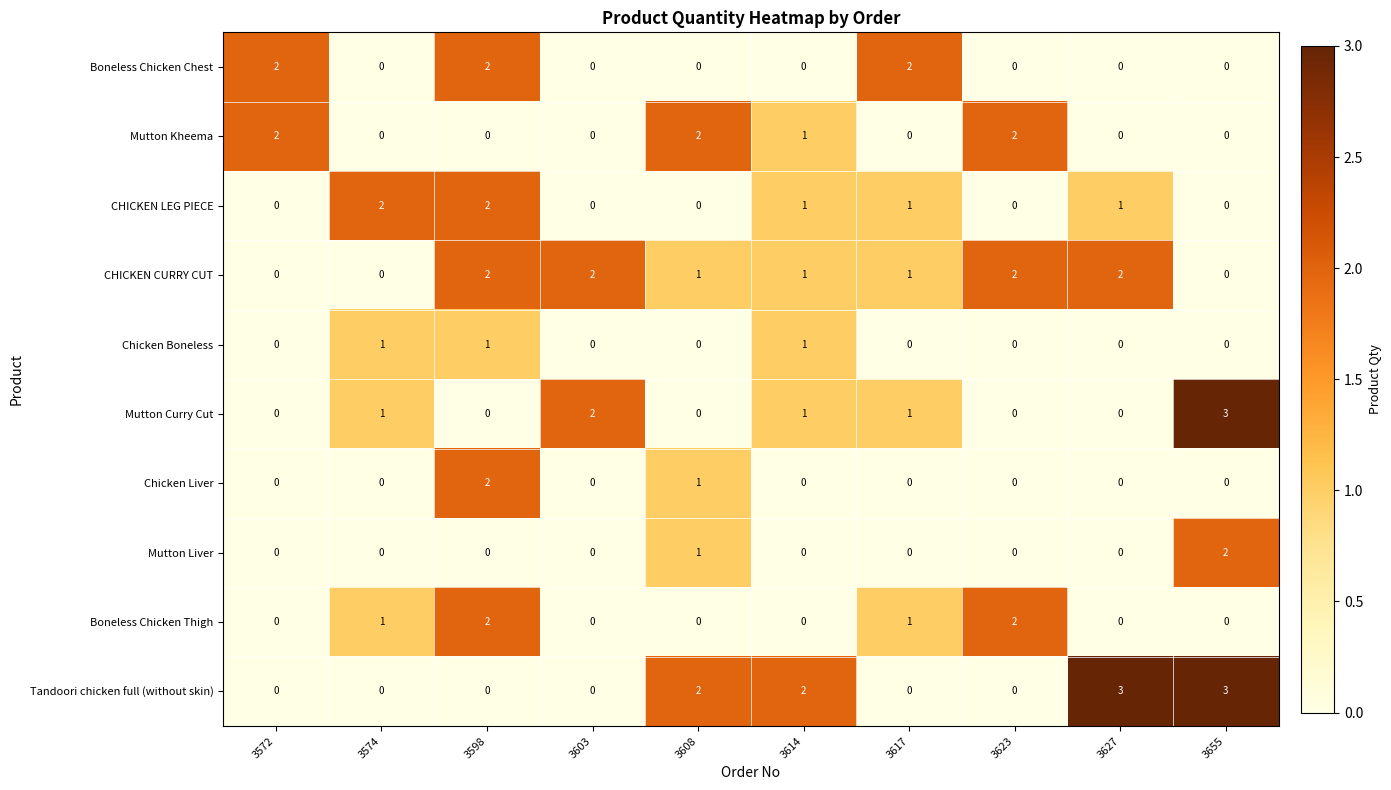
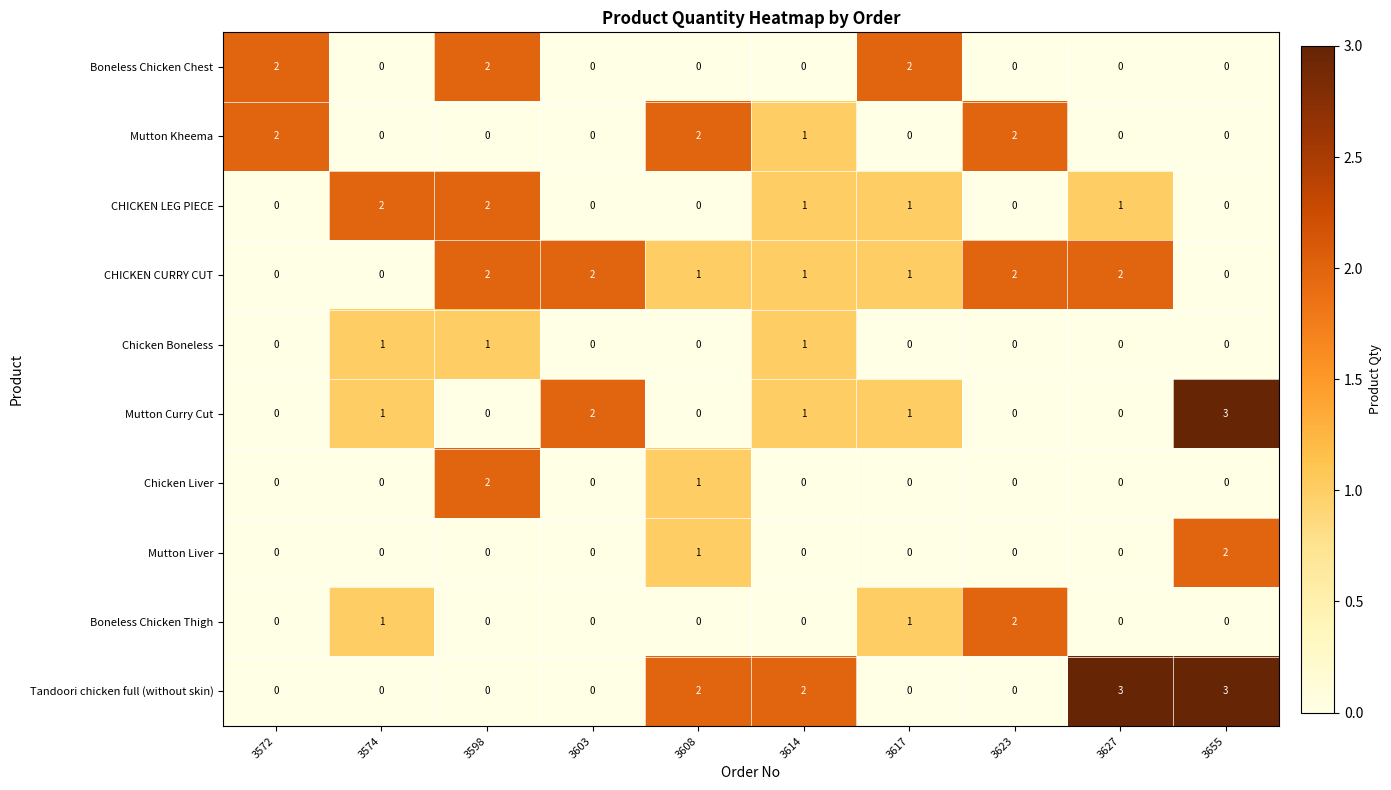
Boneless Chicken Thigh, 3598: 2 -> 0
